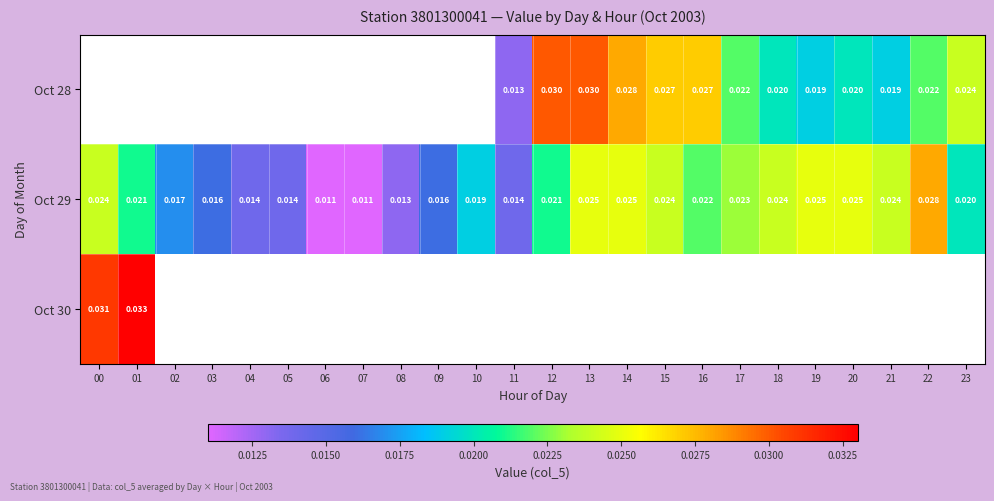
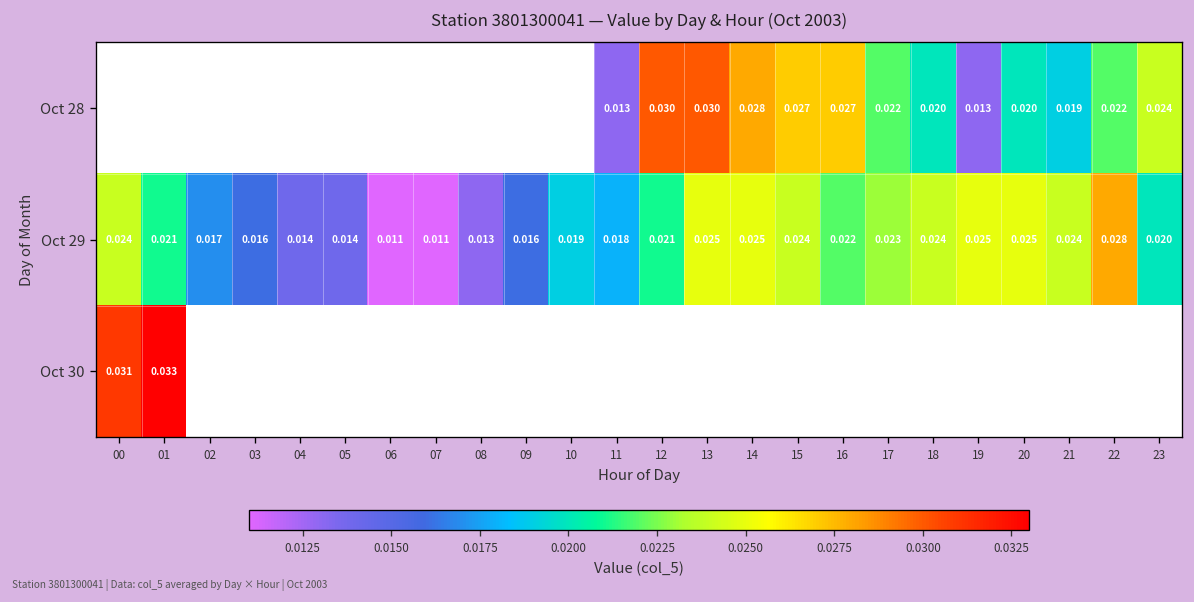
Oct 28, 19: 0.019 -> 0.013
Oct 29, 11: 0.014 -> 0.018
